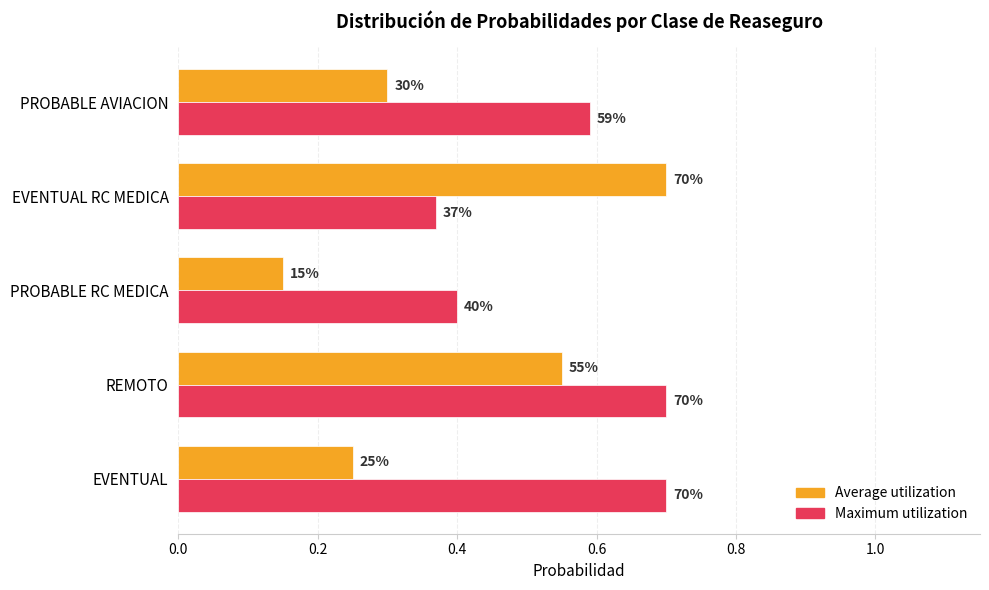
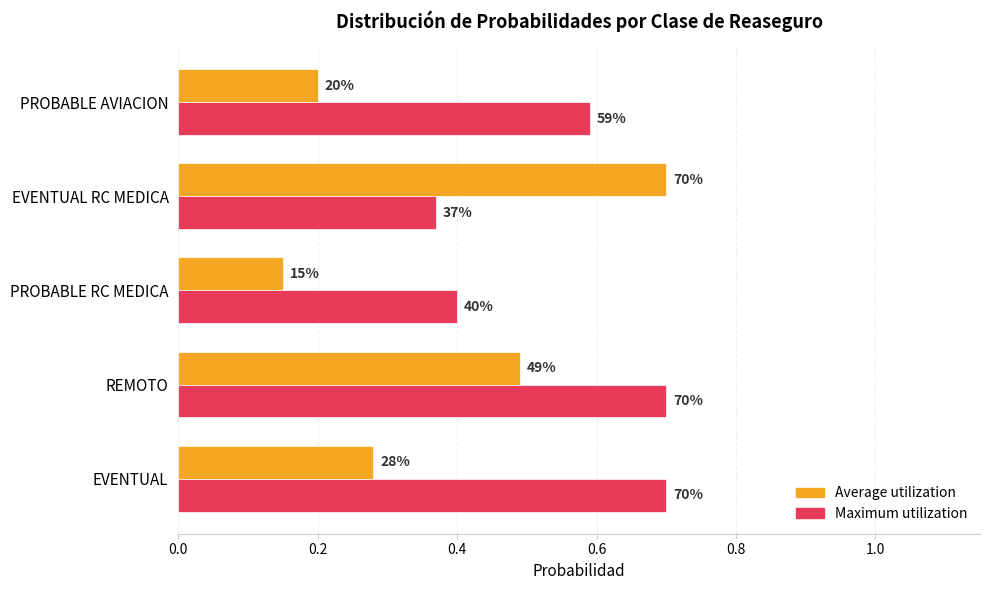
Average utilization, PROBABLE AVIACION: 30% -> 20%
Average utilization, REMOTO: 55% -> 49%
Average utilization, EVENTUAL: 25% -> 28%
